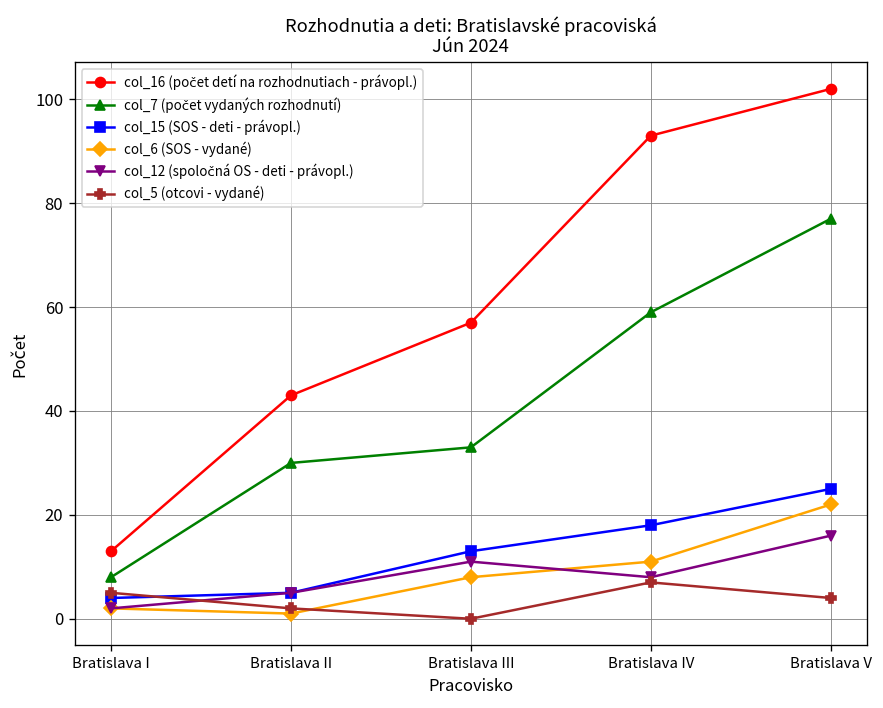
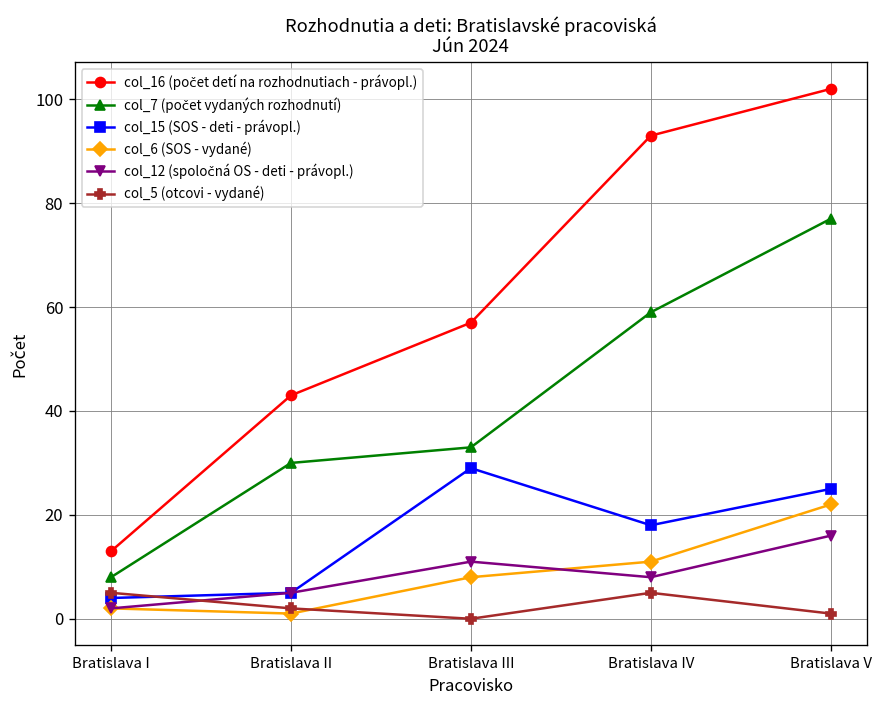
col_15 (SOS - deti - právopl.), Bratislava III: 13 -> 29
col_5 (otcovi - vydané), Bratislava IV: 7 -> 5
col_5 (otcovi - vydané), Bratislava V: 4 -> 1
